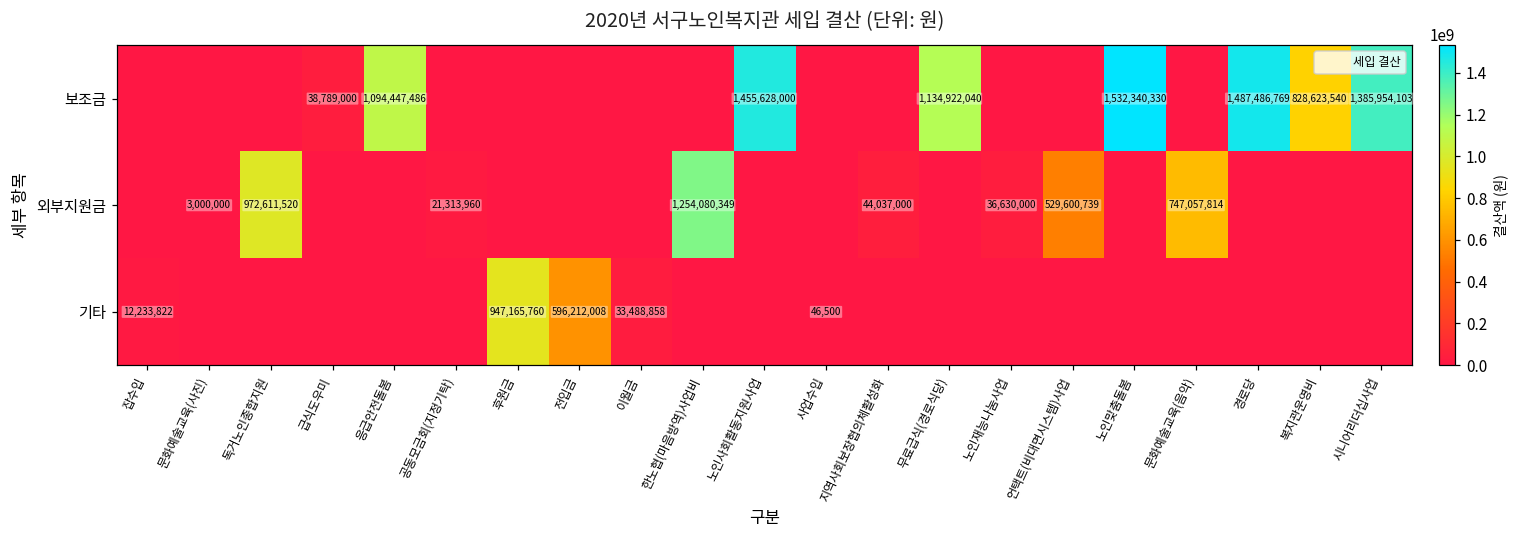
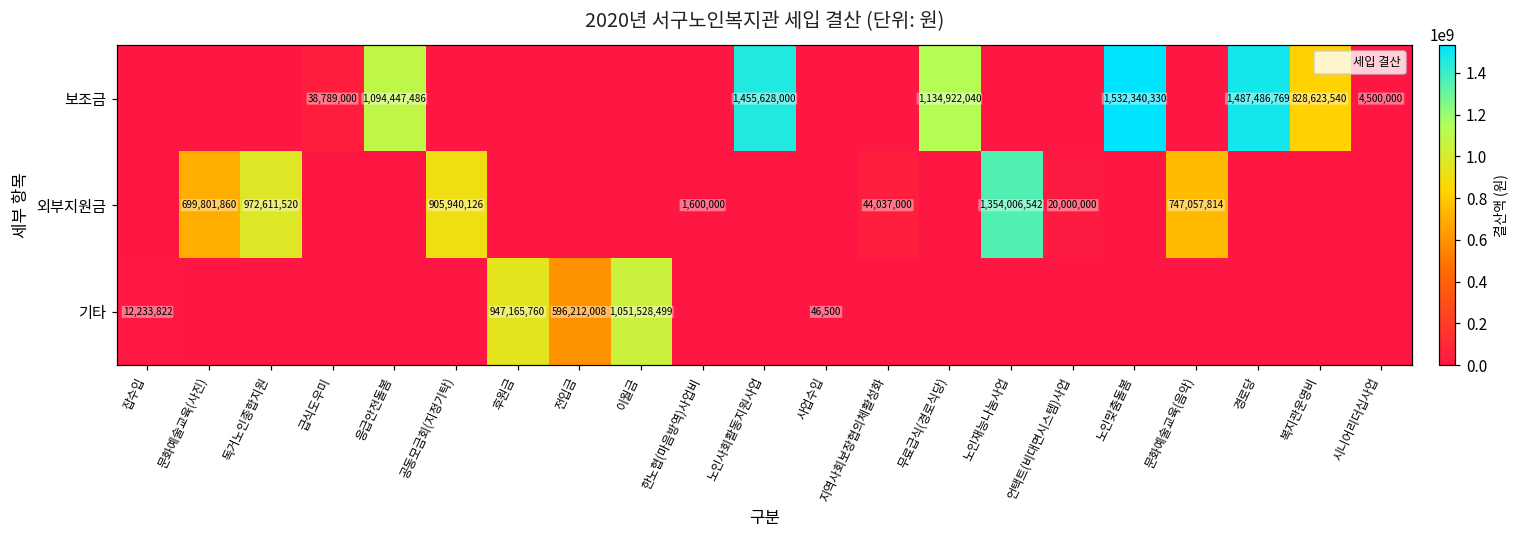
보조금, 시니어리더십사업: 1,385,954,103 -> 4,500,000
외부지원금, 문화예술교육(사진): 3,000,000 -> 699,801,860
외부지원금, 공동모금회(지정기탁): 21,313,960 -> 905,940,126
외부지원금, 한노협(마음방역)사업비: 1,254,080,349 -> 1,600,000
외부지원금, 노인재능나눔사업: 36,630,000 -> 1,354,006,542
외부지원금, 언택트(비대면시스템)사업: 529,600,739 -> 20,000,000
기타, 이월금: 33,488,858 -> 1,051,528,499
